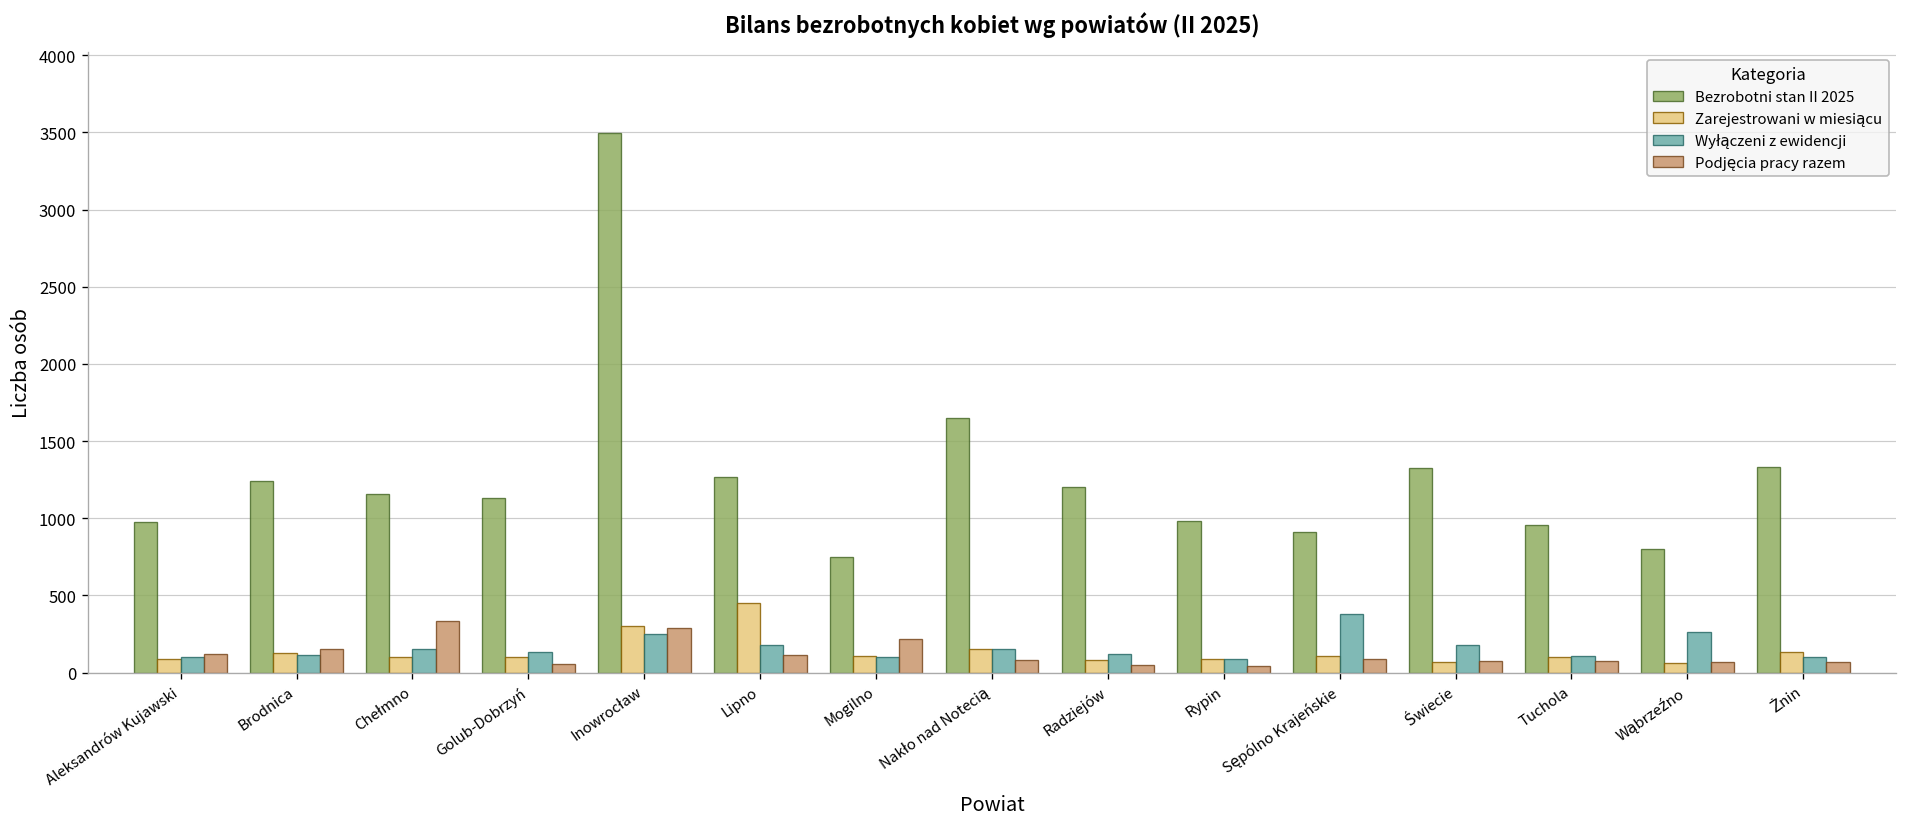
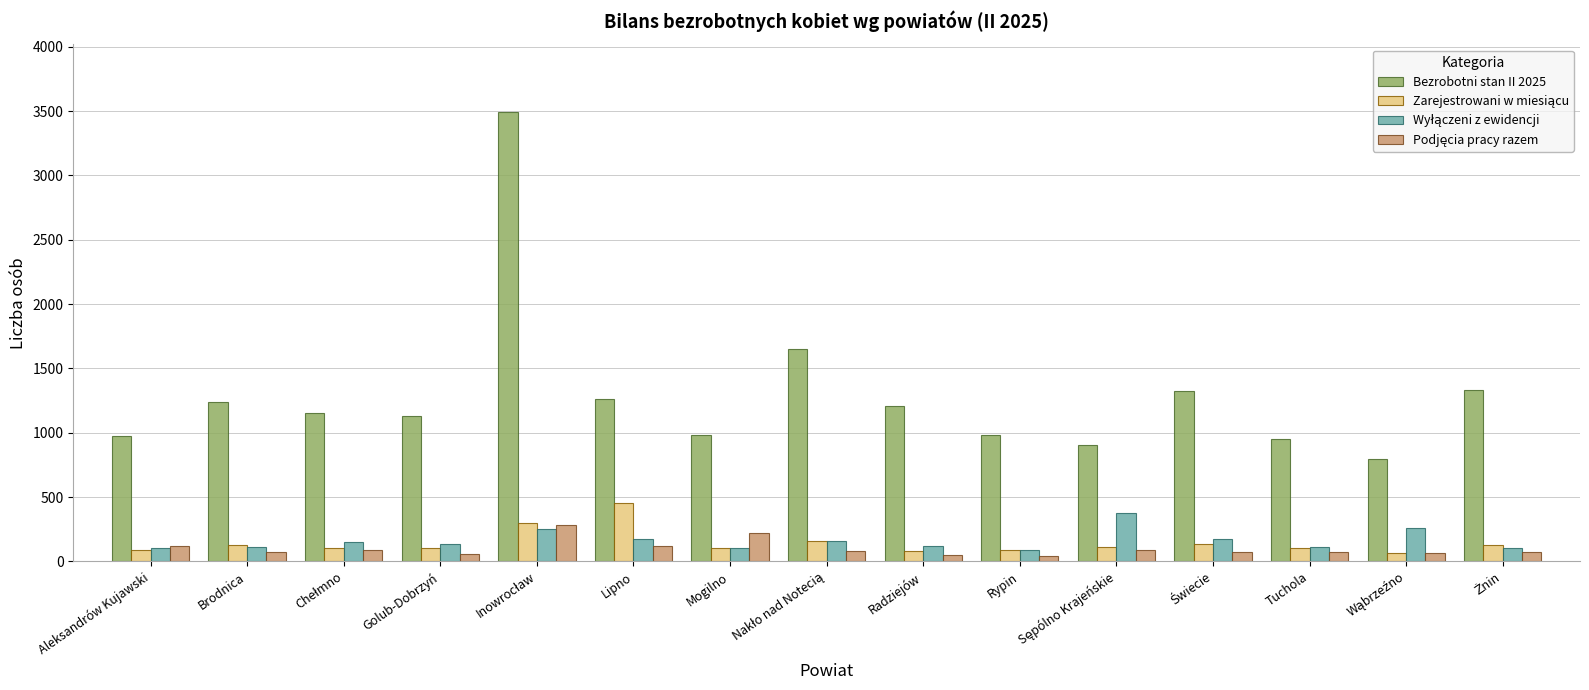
Podjęcia pracy razem, Brodnica: 150 -> 70
Podjęcia pracy razem, Chełmno: 330 -> 90
Bezrobotni stan II 2025, Mogilno: 750 -> 980
Zarejestrowani w miesiącu, Świecie: 70 -> 130
